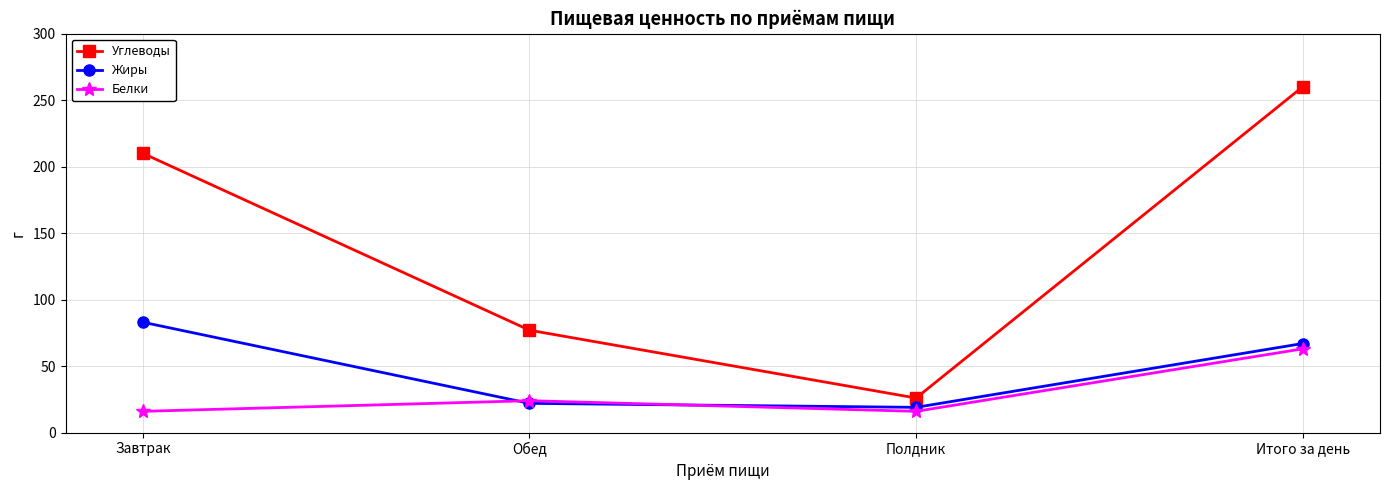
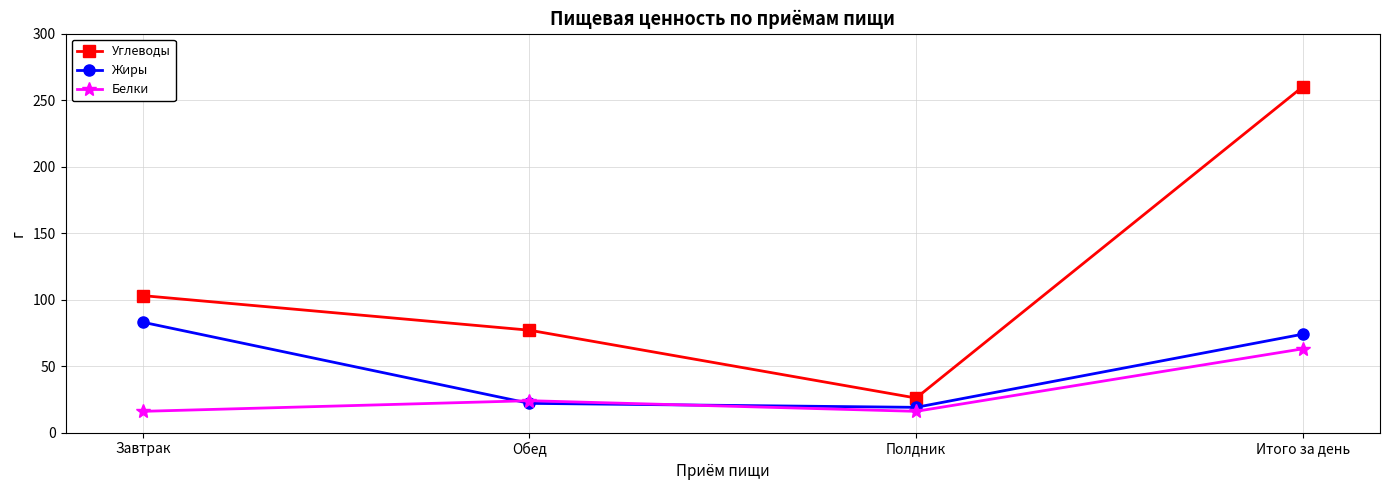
Углеводы, Завтрак: 210 -> 103
Жиры, Итого за день: 67 -> 74
